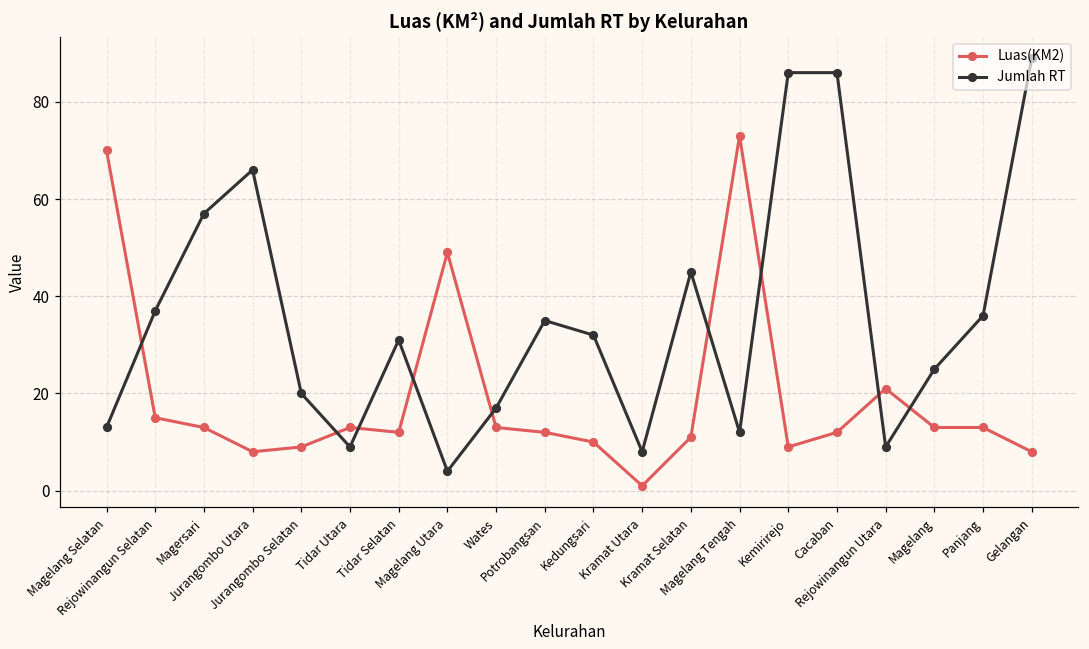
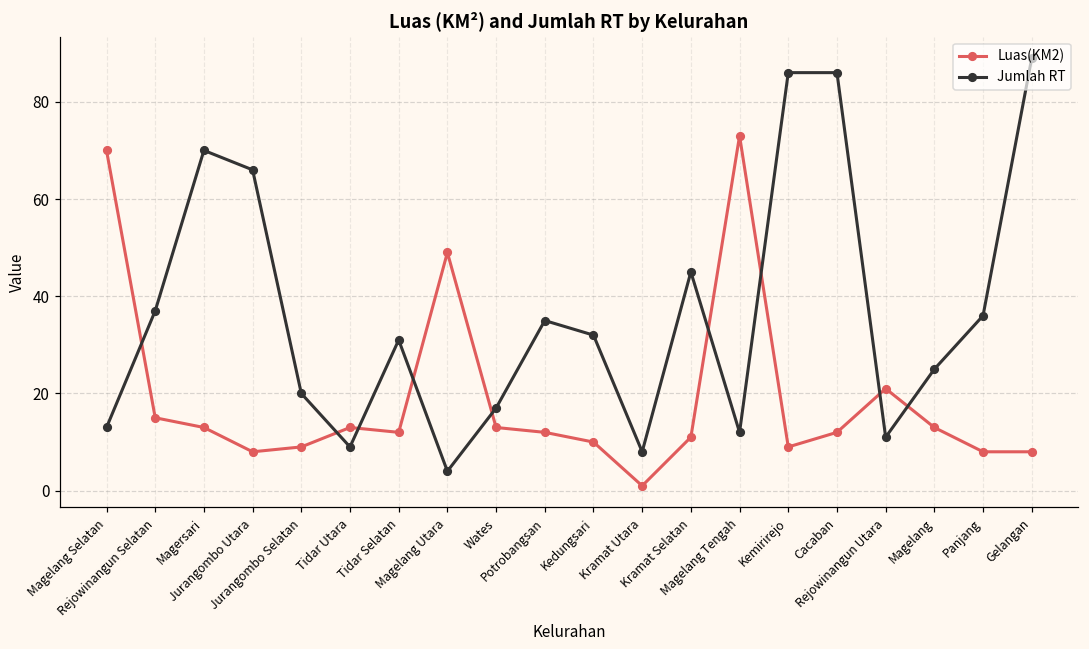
Jumlah RT, Magersari: 57 -> 70
Jumlah RT, Rejowinangun Utara: 9 -> 11
Luas(KM2), Panjang: 13 -> 8
